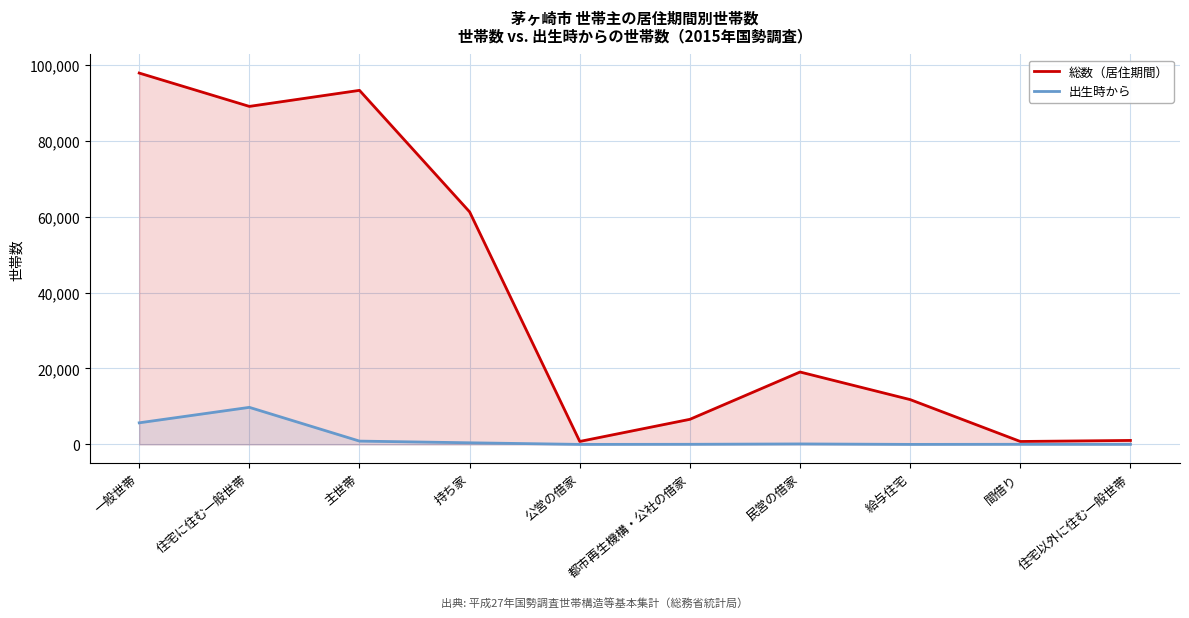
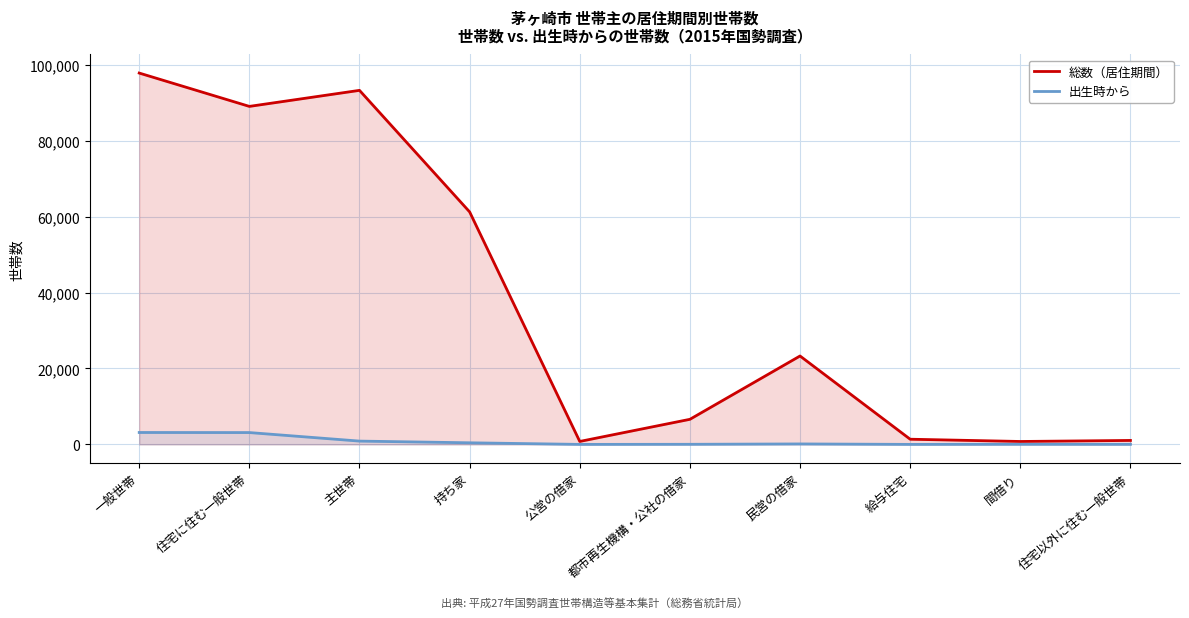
出生時から, 一般世帯: 6,000 -> 3,000
出生時から, 住宅に住む一般世帯: 10,000 -> 3,000
総数（居住期間）, 民営の借家: 19,000 -> 23,000
総数（居住期間）, 給与住宅: 12,000 -> 1,000
